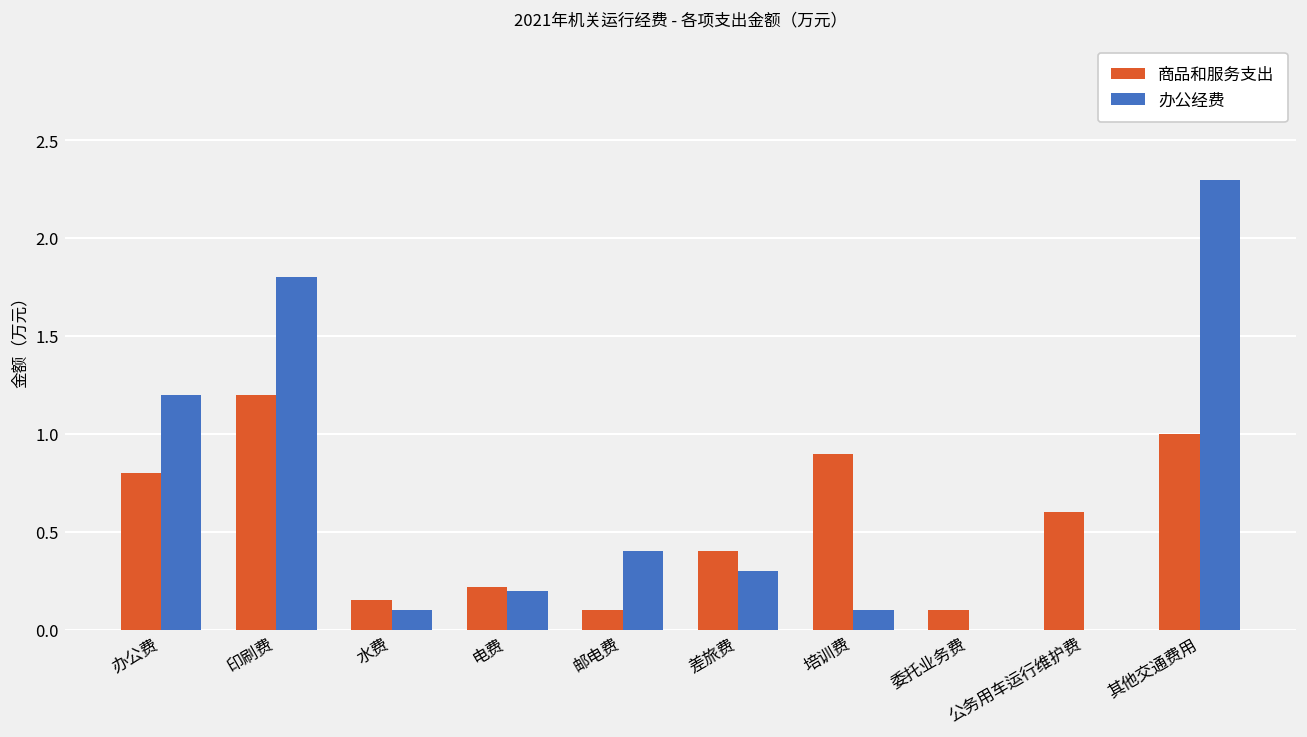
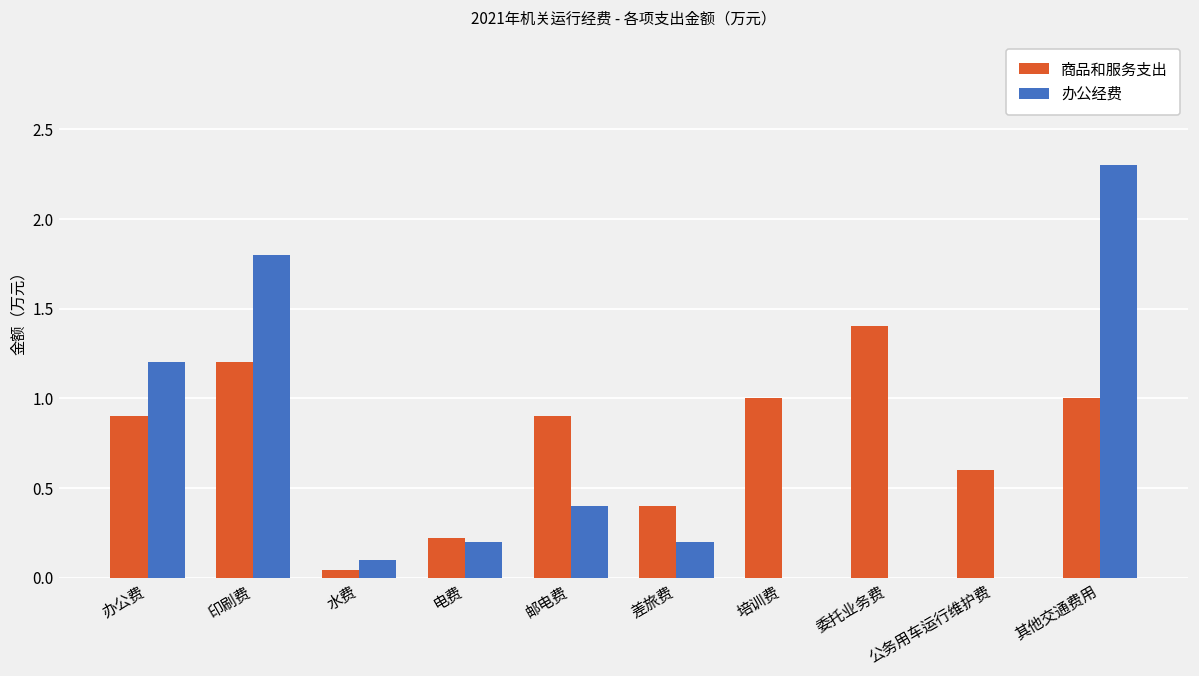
商品和服务支出, 办公费: 0.8 -> 0.9
商品和服务支出, 水费: 0.15 -> 0.04
商品和服务支出, 邮电费: 0.1 -> 0.9
办公经费, 差旅费: 0.3 -> 0.2
商品和服务支出, 培训费: 0.9 -> 1.0
办公经费, 培训费: 0.1 -> 0.0
商品和服务支出, 委托业务费: 0.1 -> 1.4
